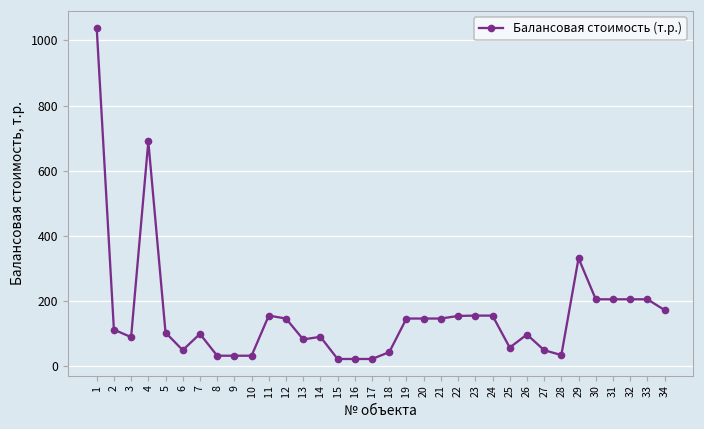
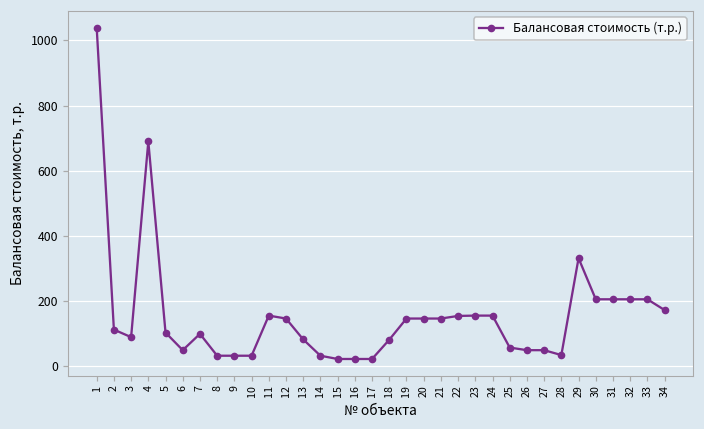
14: 90 -> 30
18: 40 -> 80
26: 100 -> 50
